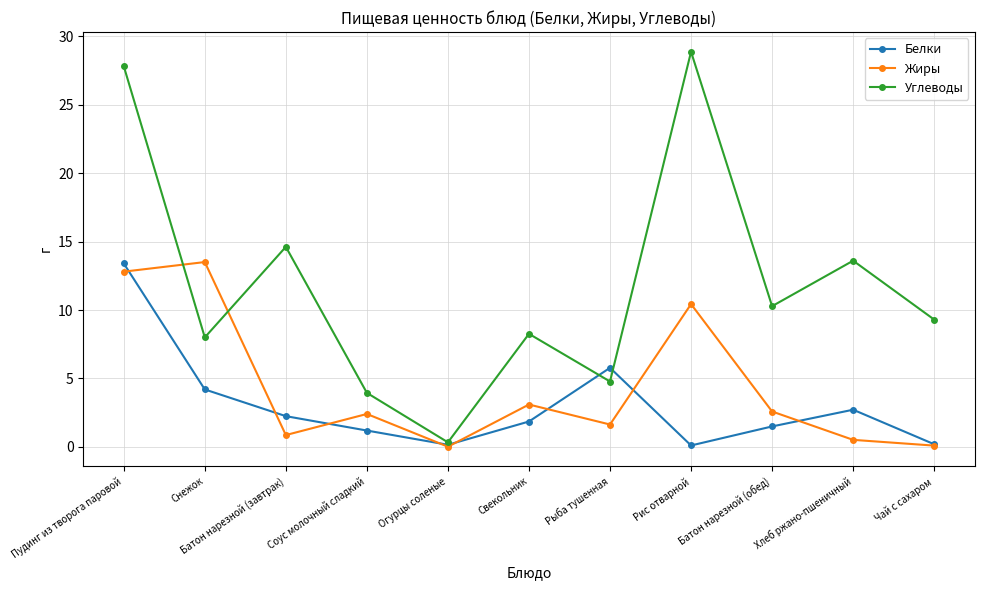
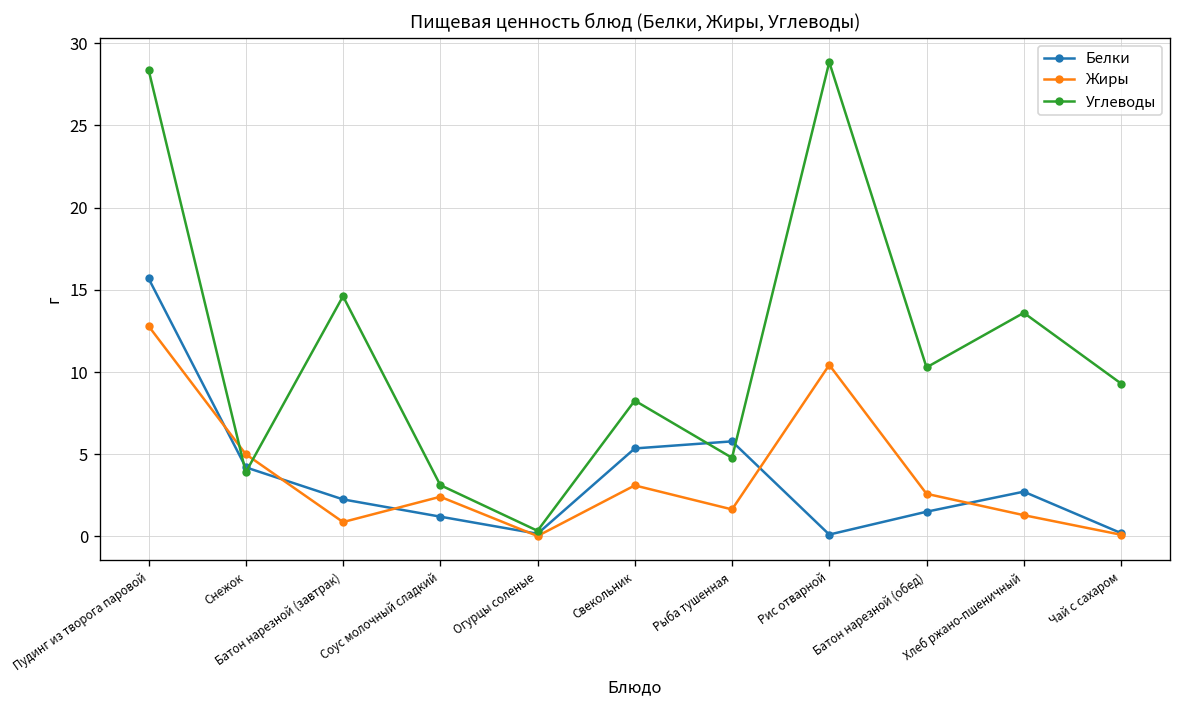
Белки, Пудинг из творога паровой: 13.4 -> 15.7
Углеводы, Пудинг из творога паровой: 27.8 -> 28.4
Жиры, Снежок: 13.5 -> 5.0
Углеводы, Снежок: 8.0 -> 3.9
Углеводы, Соус молочный сладкий: 4.0 -> 3.1
Белки, Свекольник: 1.9 -> 5.4
Жиры, Хлеб ржано-пшеничный: 0.5 -> 1.3
